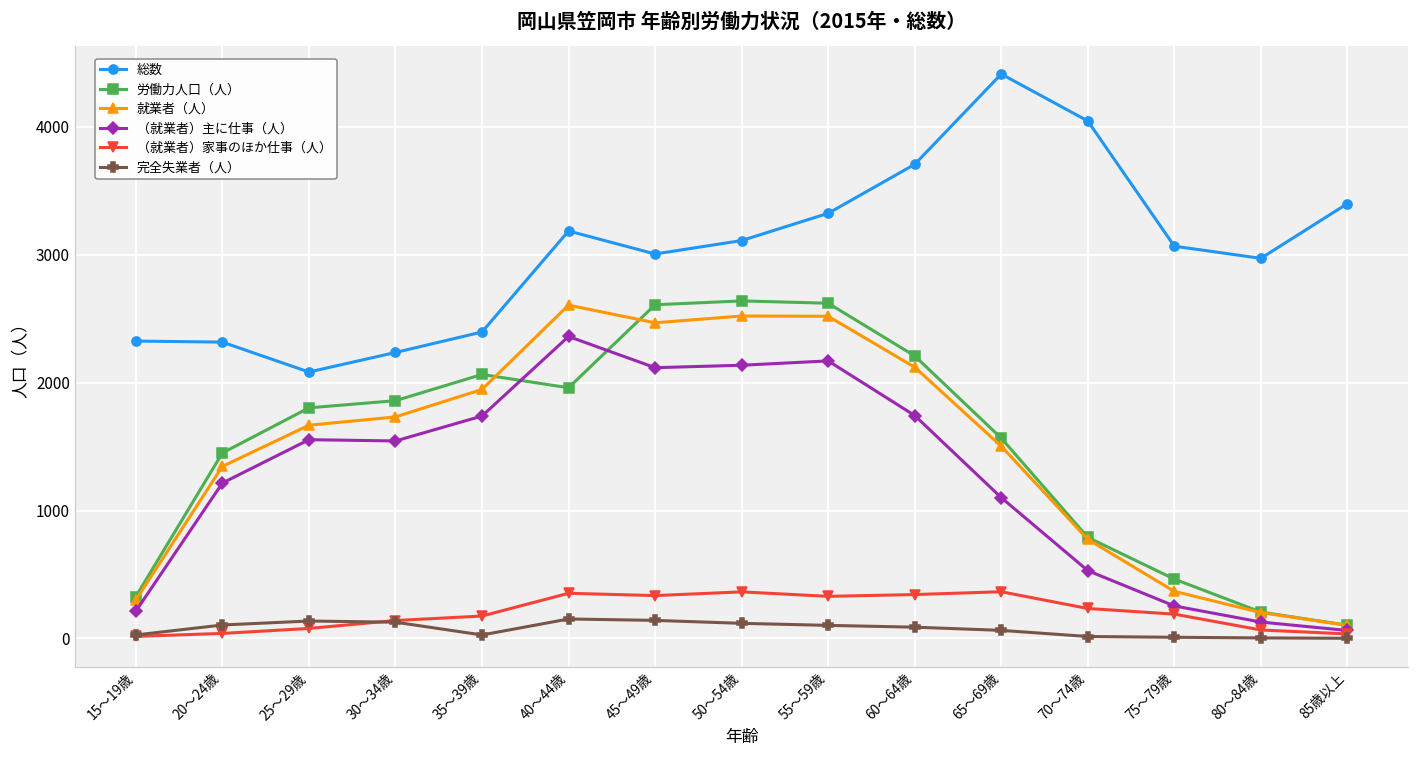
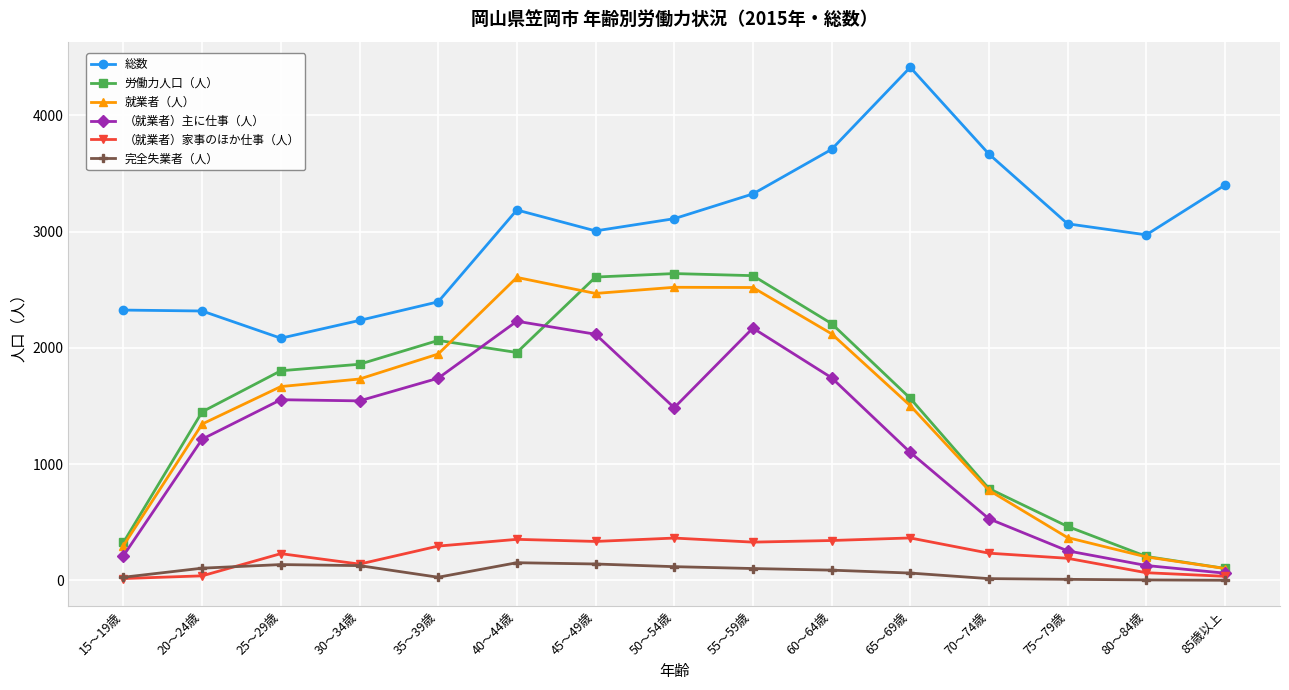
（就業者）家事のほか仕事（人）, 25～29歳: 80 -> 230
（就業者）家事のほか仕事（人）, 35～39歳: 180 -> 300
（就業者）主に仕事（人）, 40～44歳: 2360 -> 2230
（就業者）主に仕事（人）, 50～54歳: 2140 -> 1490
総数, 70～74歳: 4050 -> 3670
